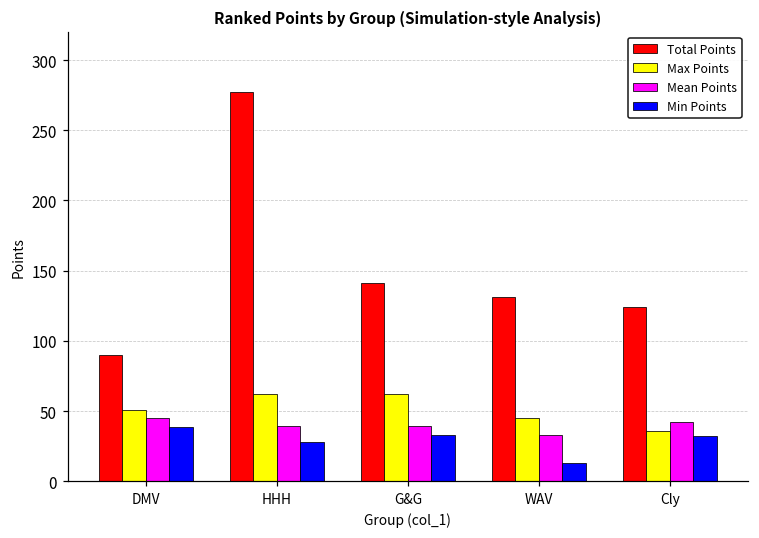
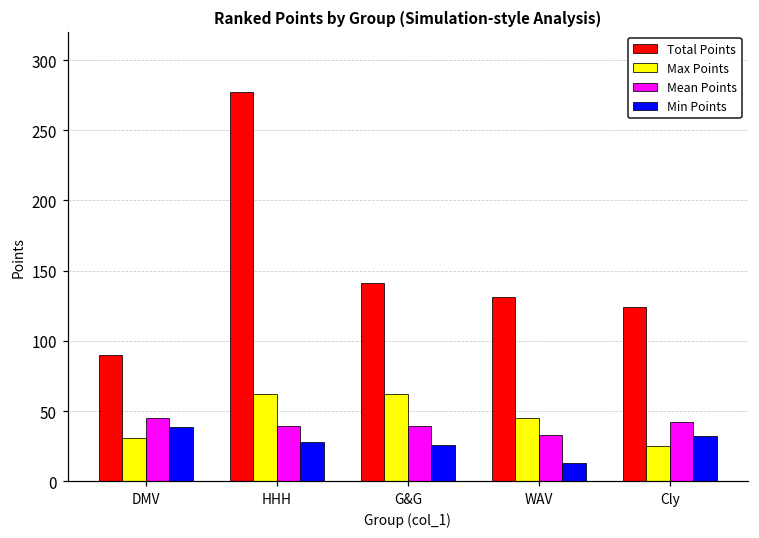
Max Points, DMV: 51 -> 31
Min Points, G&G: 33 -> 26
Max Points, Cly: 36 -> 25
